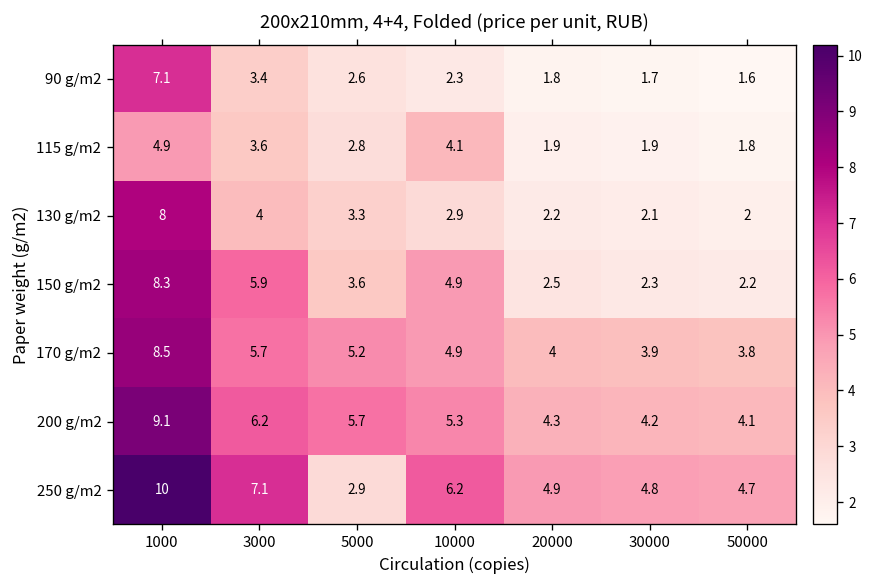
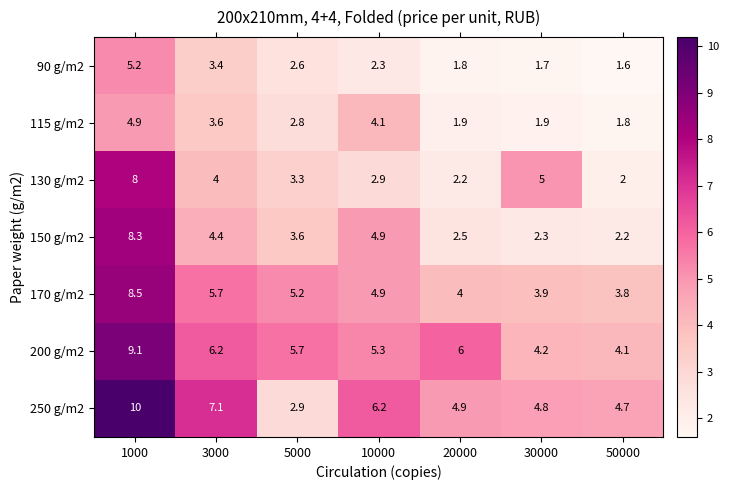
90 g/m2, 1000: 7.1 -> 5.2
130 g/m2, 30000: 2.1 -> 5
150 g/m2, 3000: 5.9 -> 4.4
200 g/m2, 20000: 4.3 -> 6
